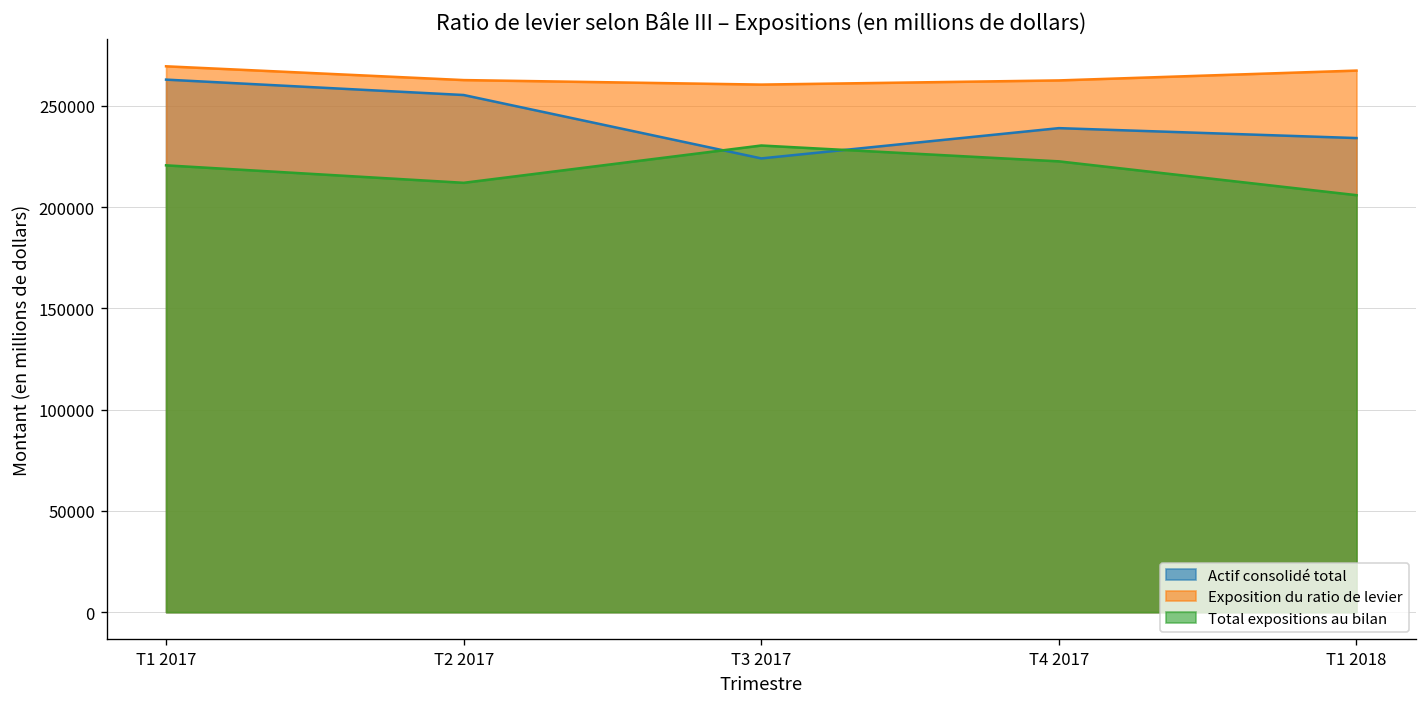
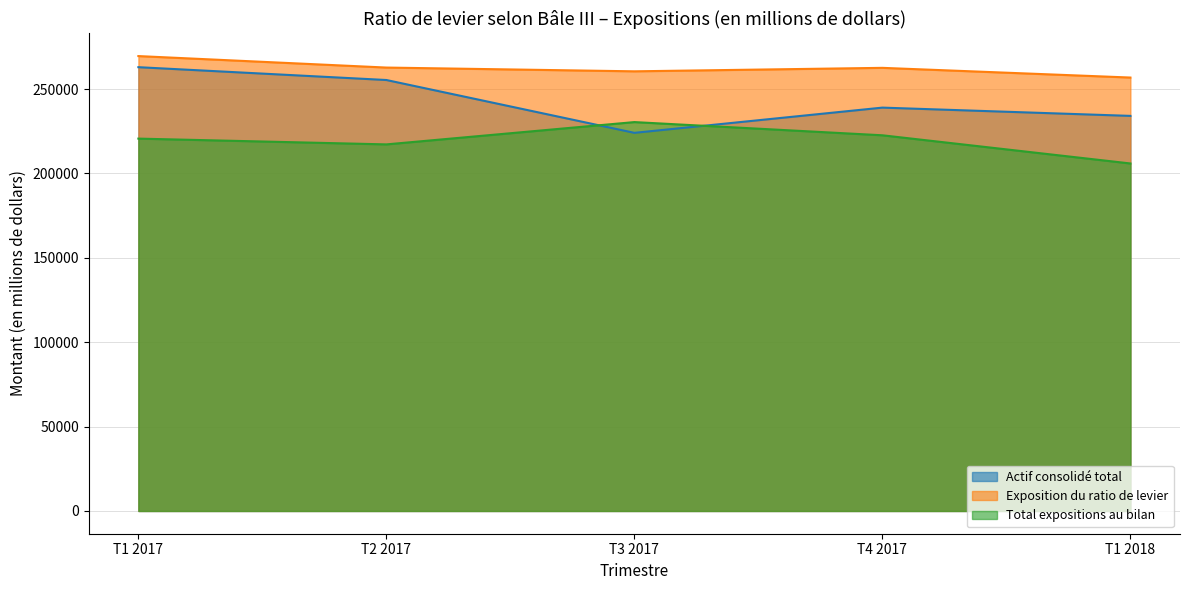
Total expositions au bilan, T2 2017: 212000 -> 217000
Exposition du ratio de levier, T1 2018: 267000 -> 257000
